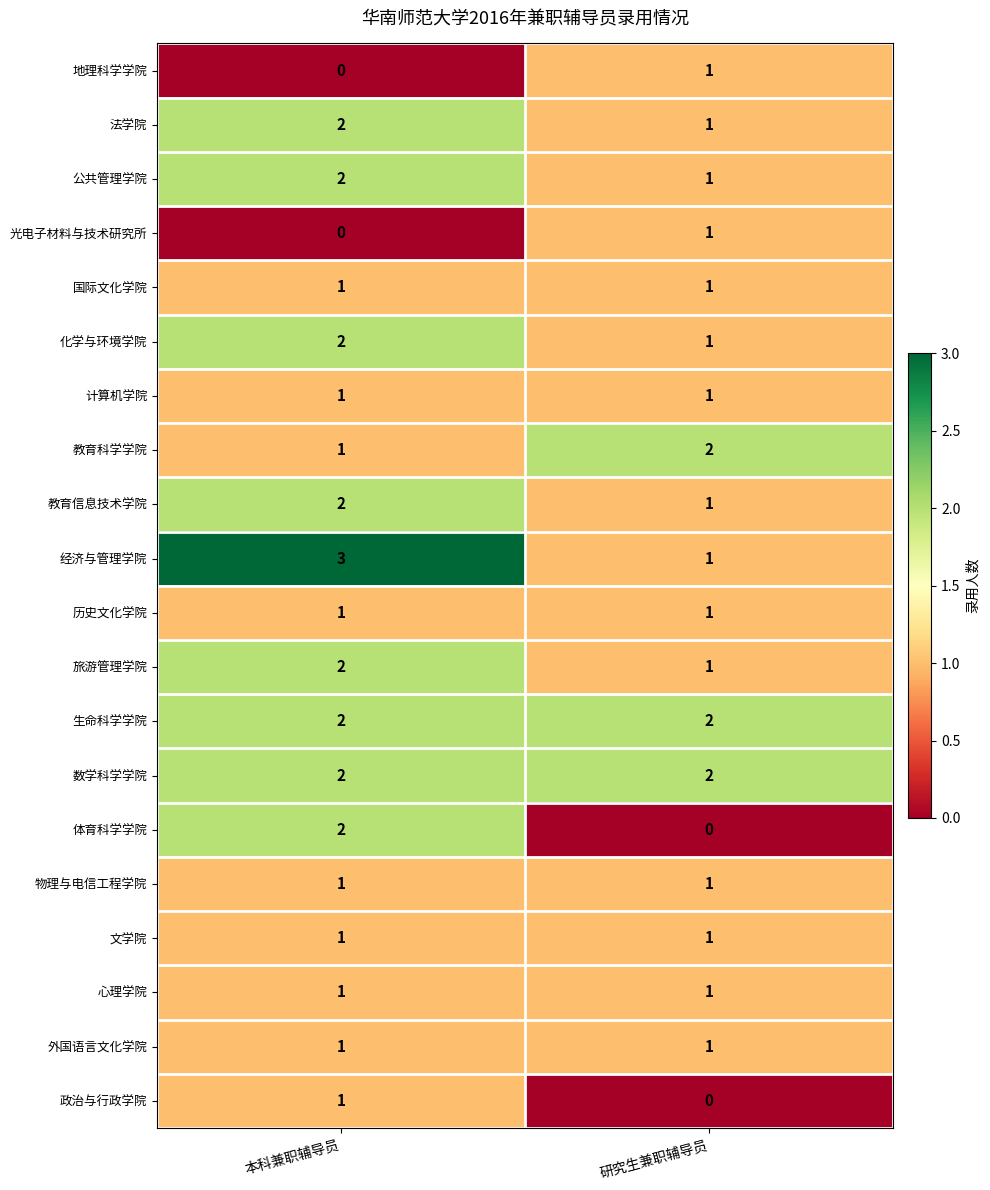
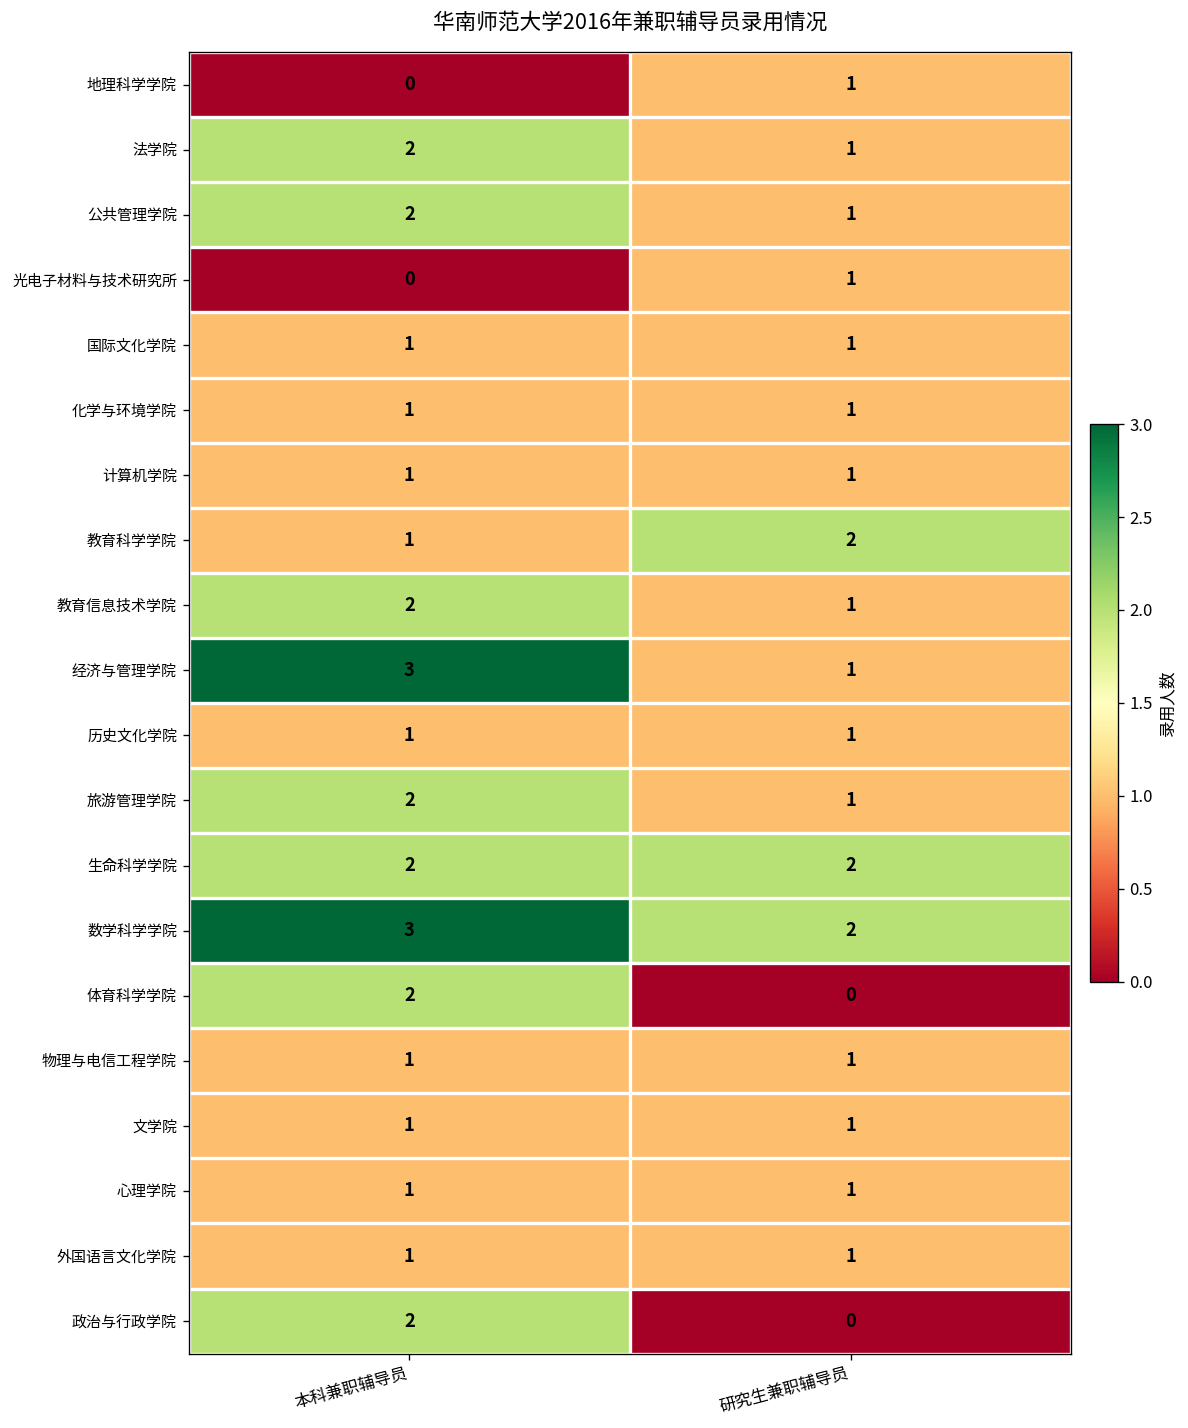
化学与环境学院, 本科兼职辅导员: 2 -> 1
数学科学学院, 本科兼职辅导员: 2 -> 3
政治与行政学院, 本科兼职辅导员: 1 -> 2
